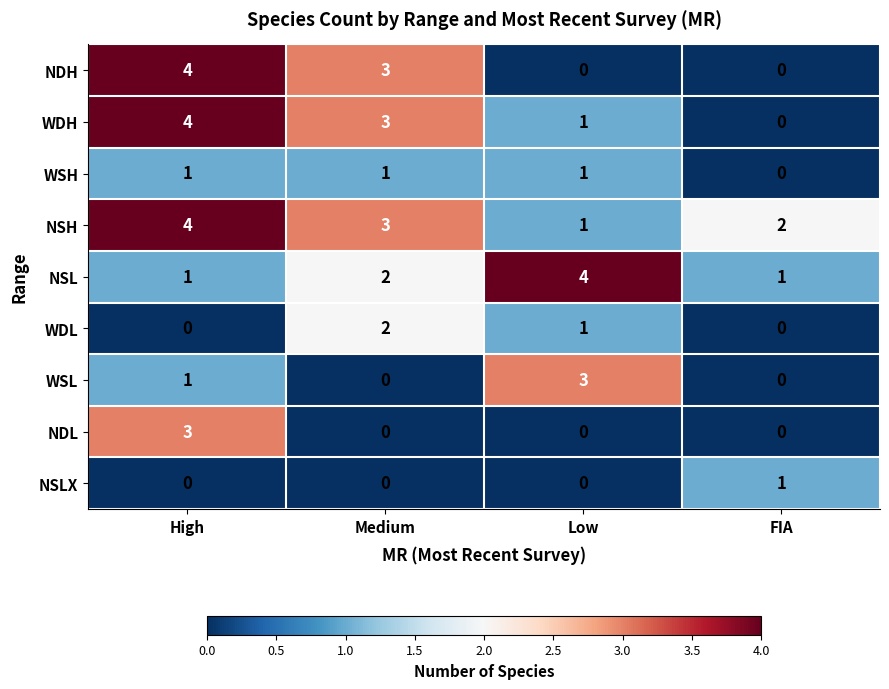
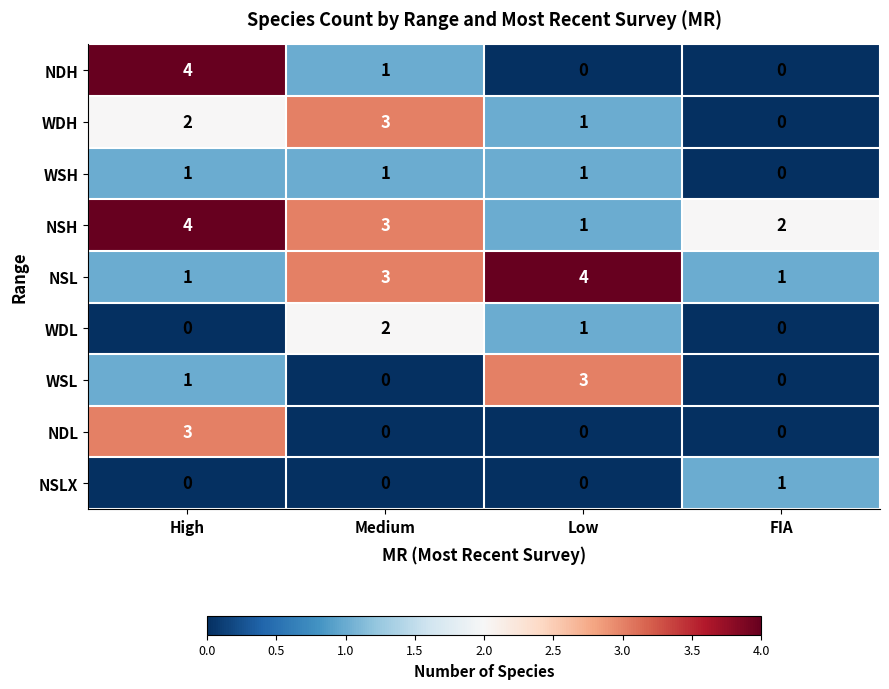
NDH, Medium: 3 -> 1
WDH, High: 4 -> 2
NSL, Medium: 2 -> 3
